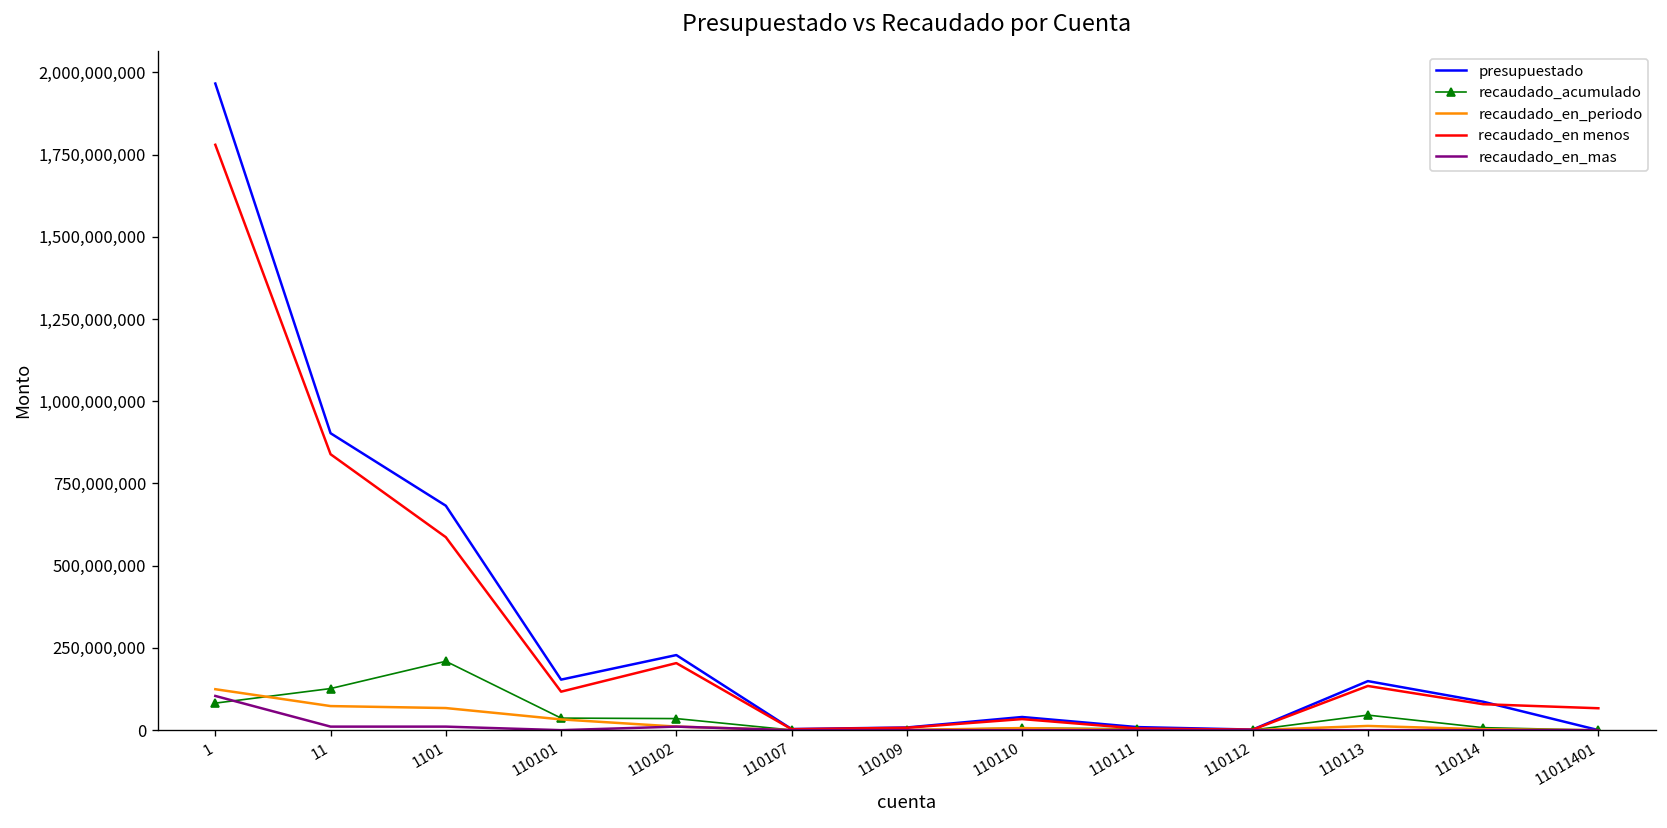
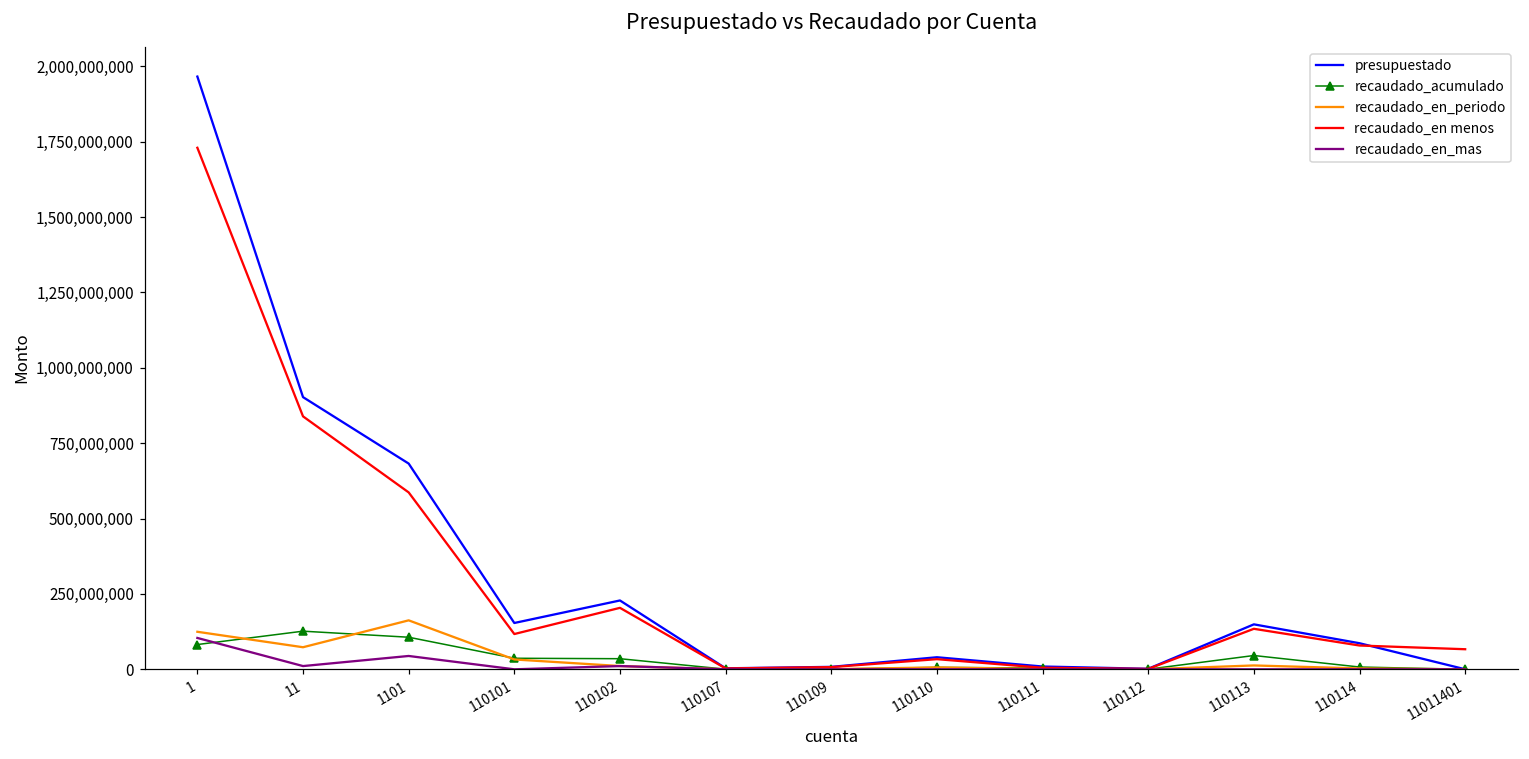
recaudado_en menos, 1: 1,780,000,000 -> 1,730,000,000
recaudado_acumulado, 1101: 210,000,000 -> 110,000,000
recaudado_en_periodo, 1101: 70,000,000 -> 160,000,000
recaudado_en_mas, 1101: 10,000,000 -> 40,000,000
